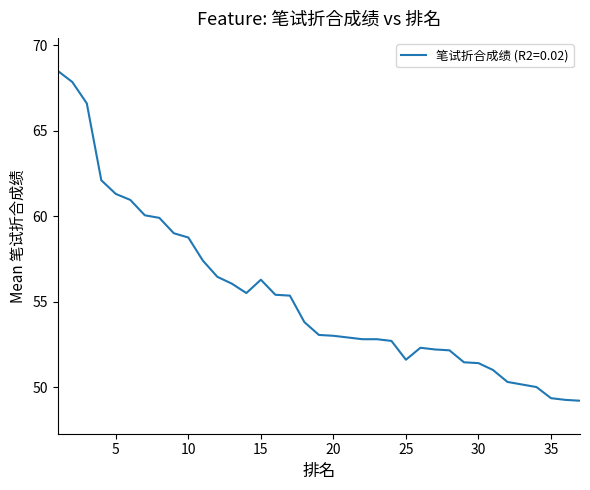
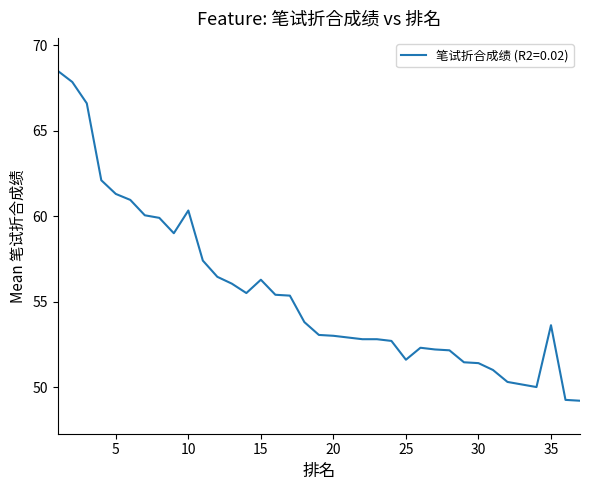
10: 58.8 -> 60.3
35: 49.4 -> 53.6
